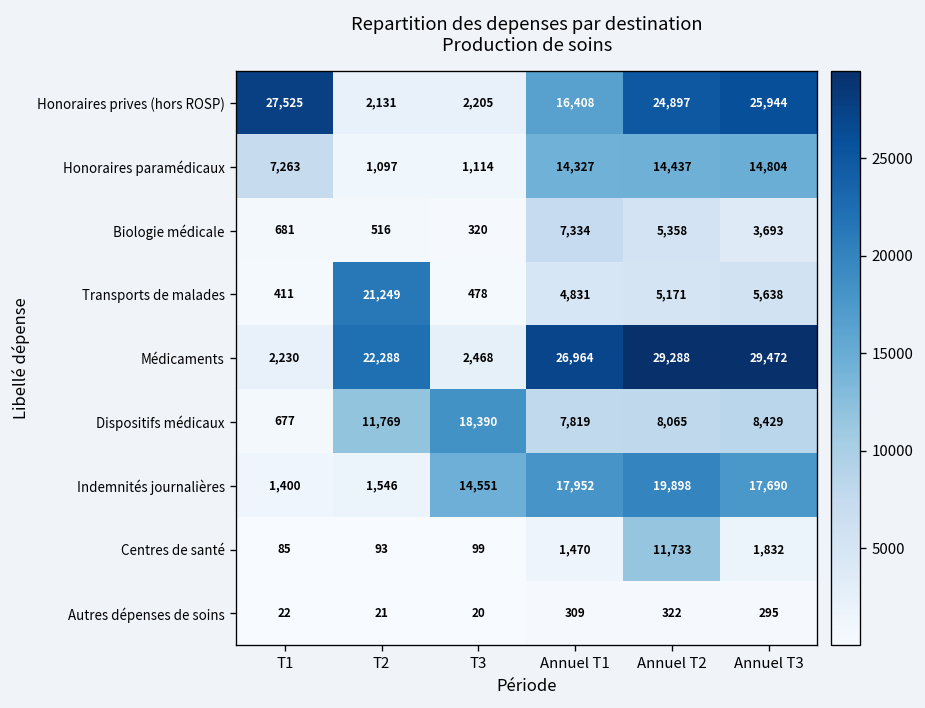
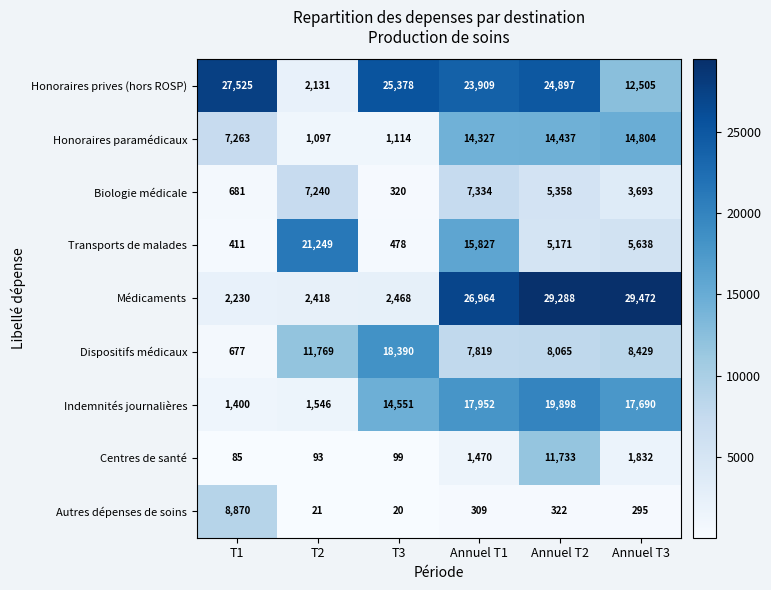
Honoraires prives (hors ROSP), T3: 2,205 -> 25,378
Honoraires prives (hors ROSP), Annuel T1: 16,408 -> 23,909
Honoraires prives (hors ROSP), Annuel T3: 25,944 -> 12,505
Biologie médicale, T2: 516 -> 7,240
Transports de malades, Annuel T1: 4,831 -> 15,827
Médicaments, T2: 22,288 -> 2,418
Autres dépenses de soins, T1: 22 -> 8,870
